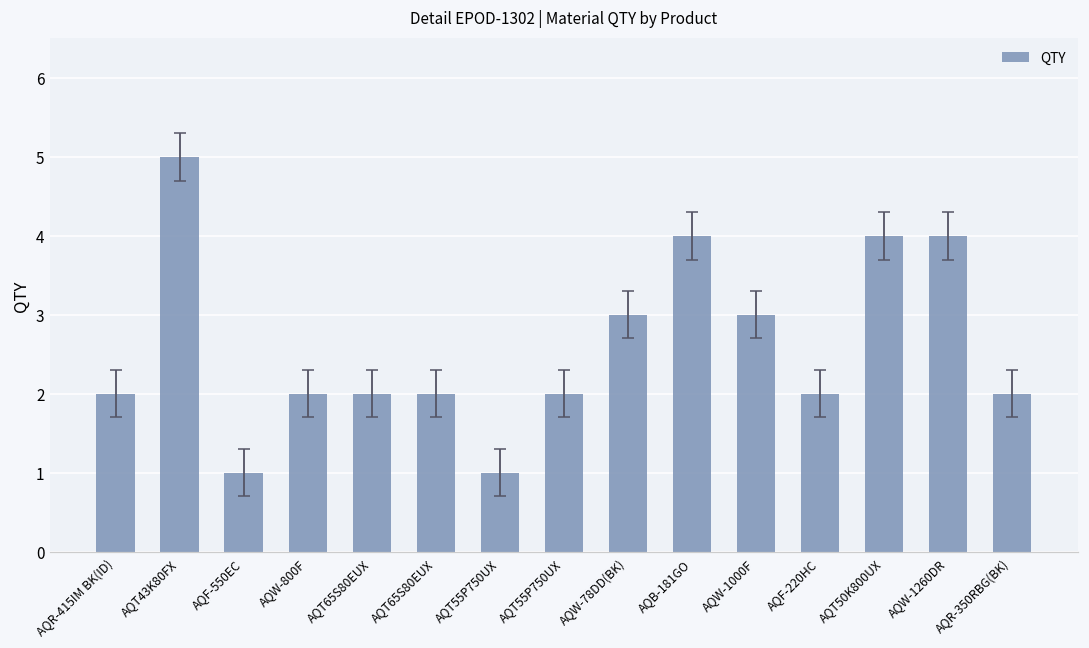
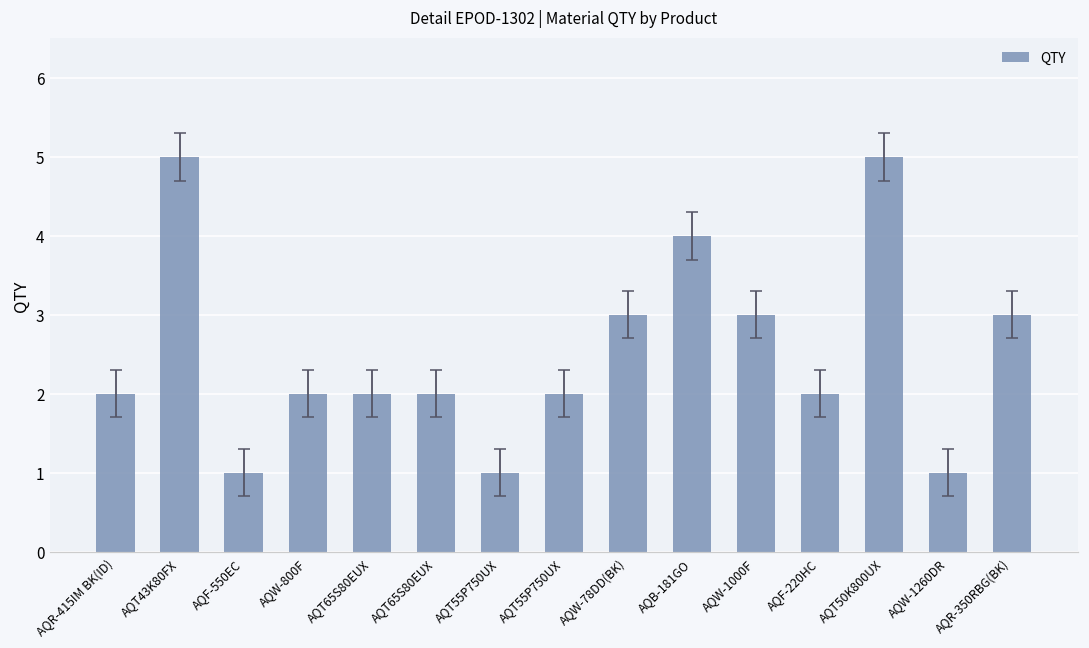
QTY, AQT50K800UX: 4 -> 5
QTY, AQW-1260DR: 4 -> 1
QTY, AQR-350RBG(BK): 2 -> 3
